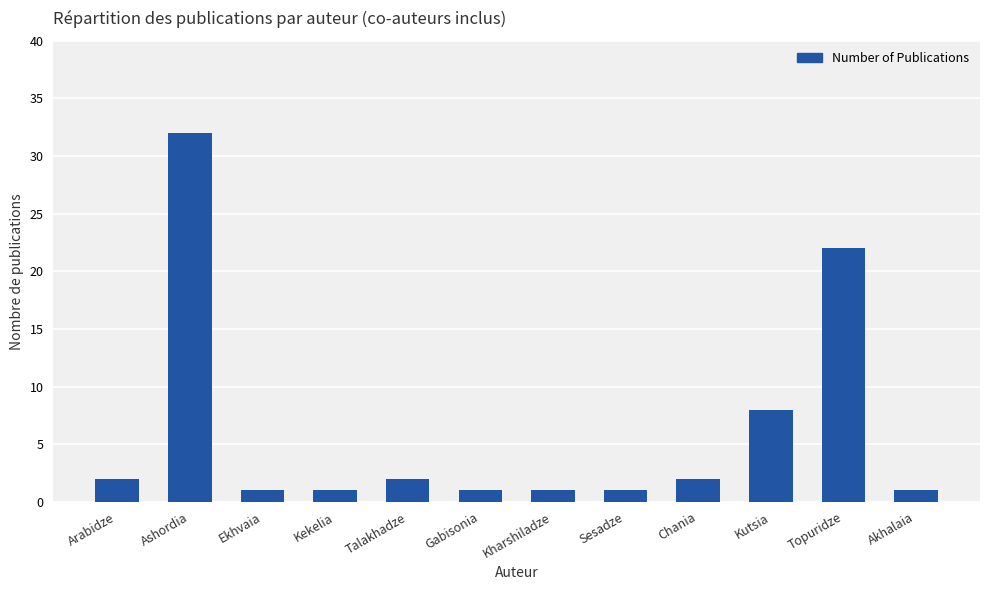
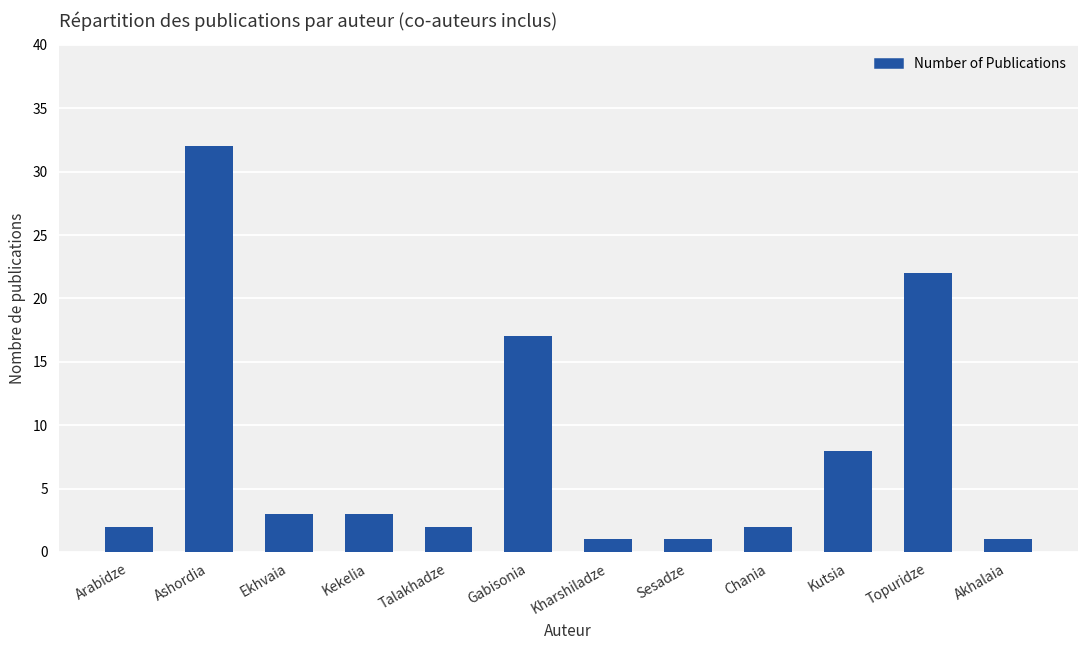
Ekhvaia: 1 -> 3
Kekelia: 1 -> 3
Gabisonia: 1 -> 17
